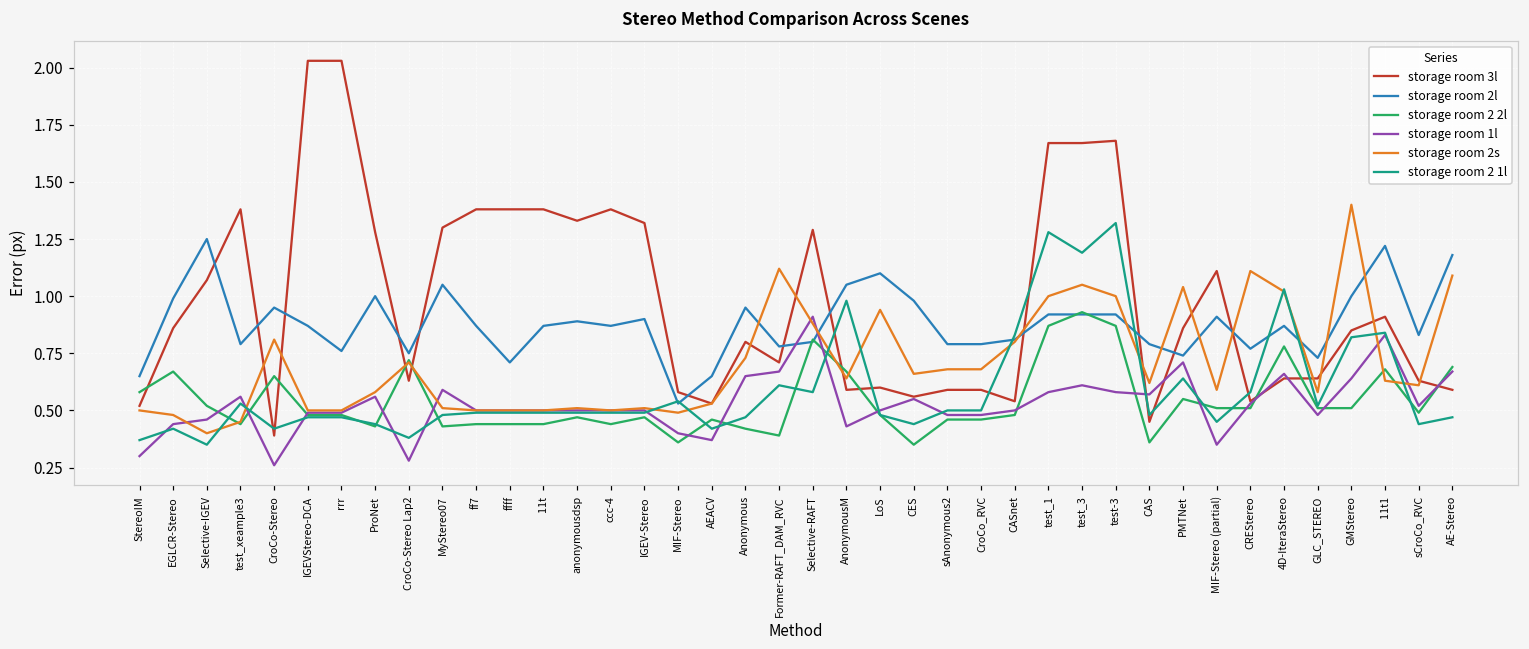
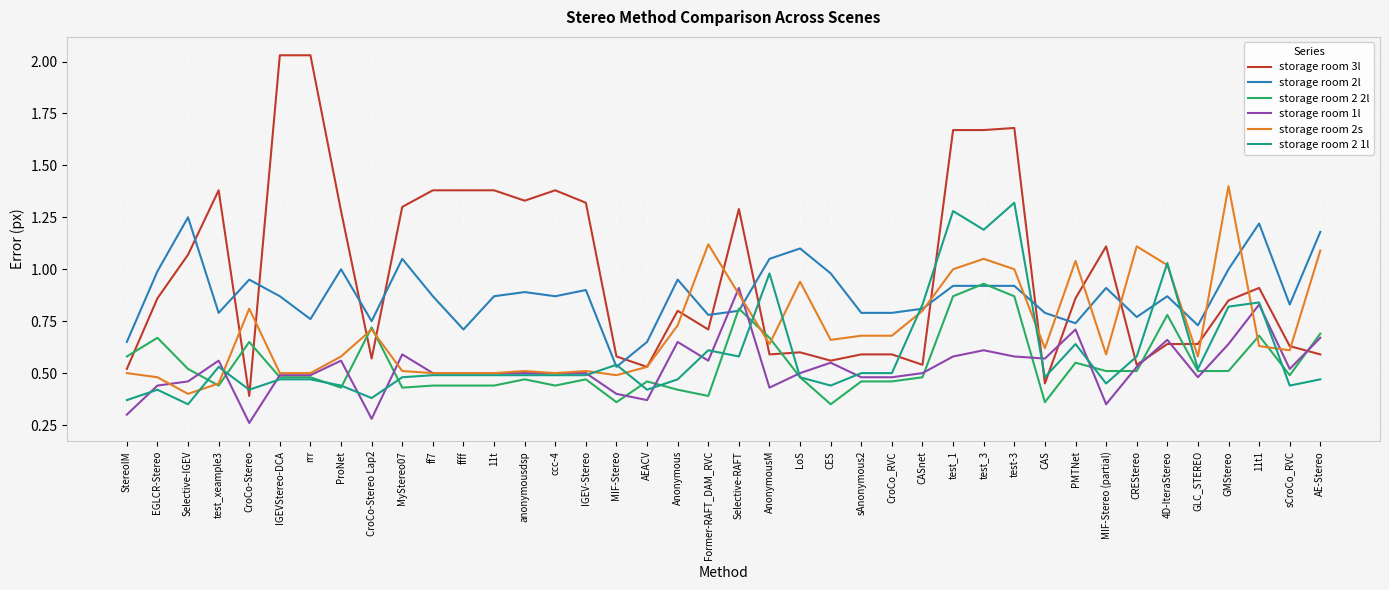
storage room 3l, CroCo-Stereo Lap2: 0.63 -> 0.57
storage room 1l, Former-RAFT_DAM_RVC: 0.67 -> 0.56
